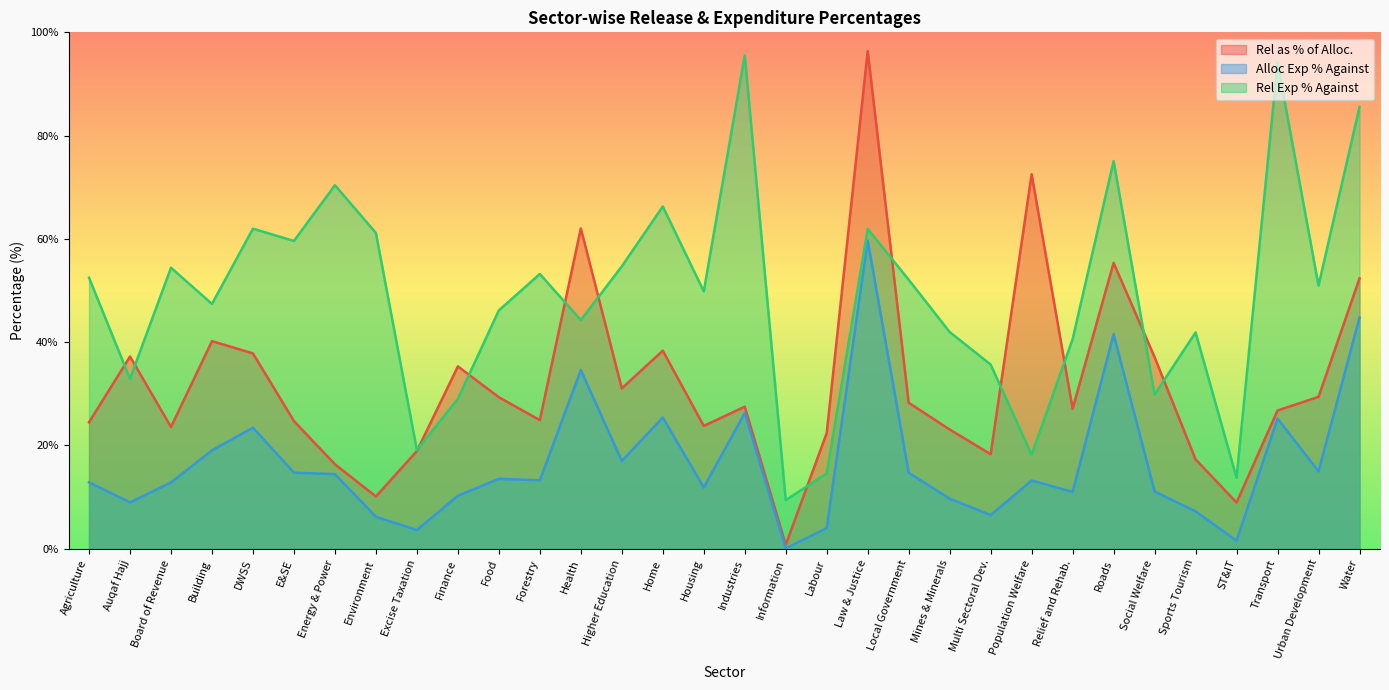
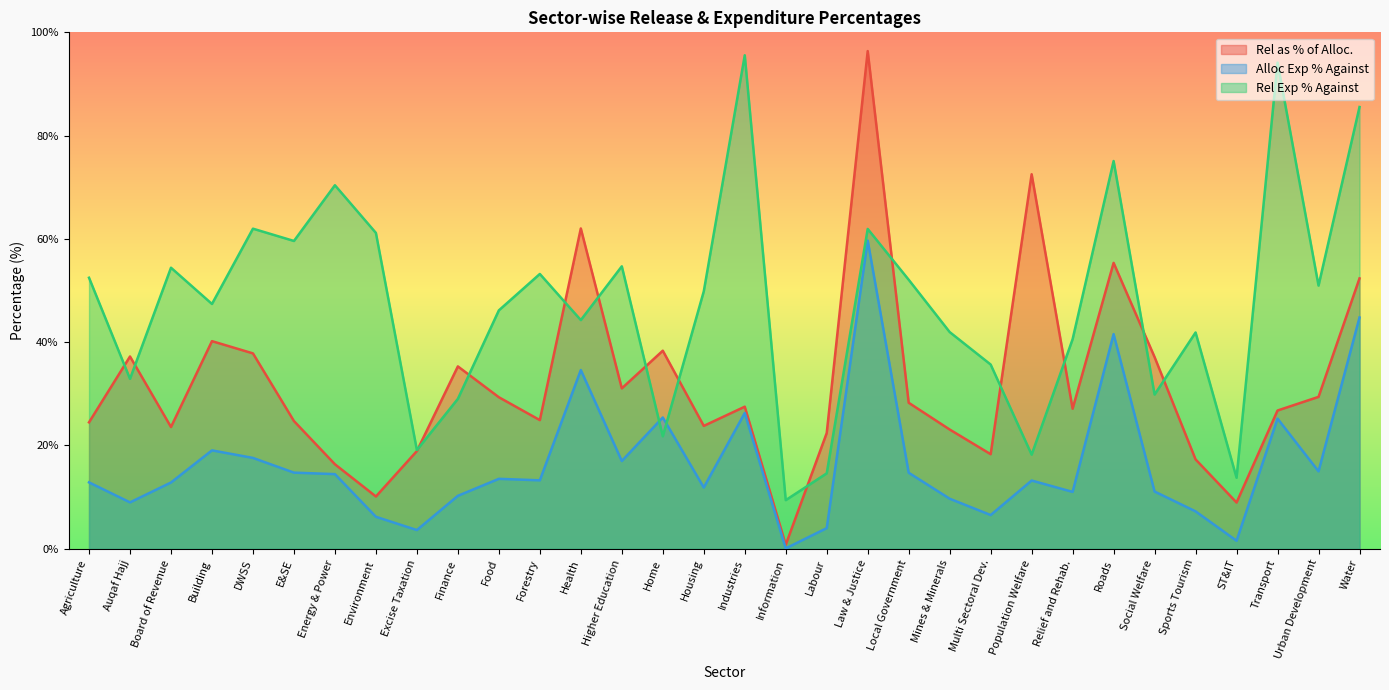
Alloc Exp % Against, DWSS: 23% -> 18%
Rel Exp % Against, Home: 66% -> 22%
